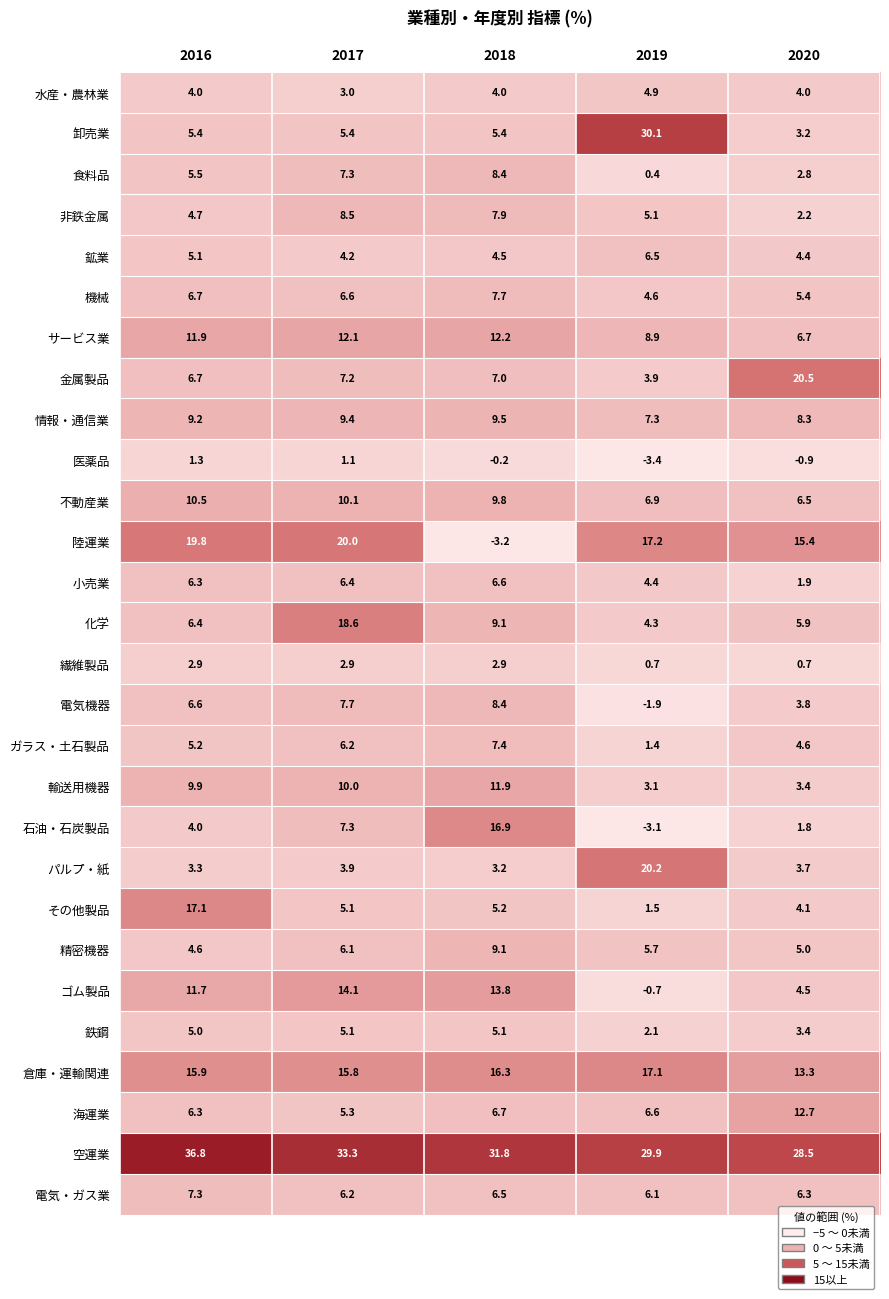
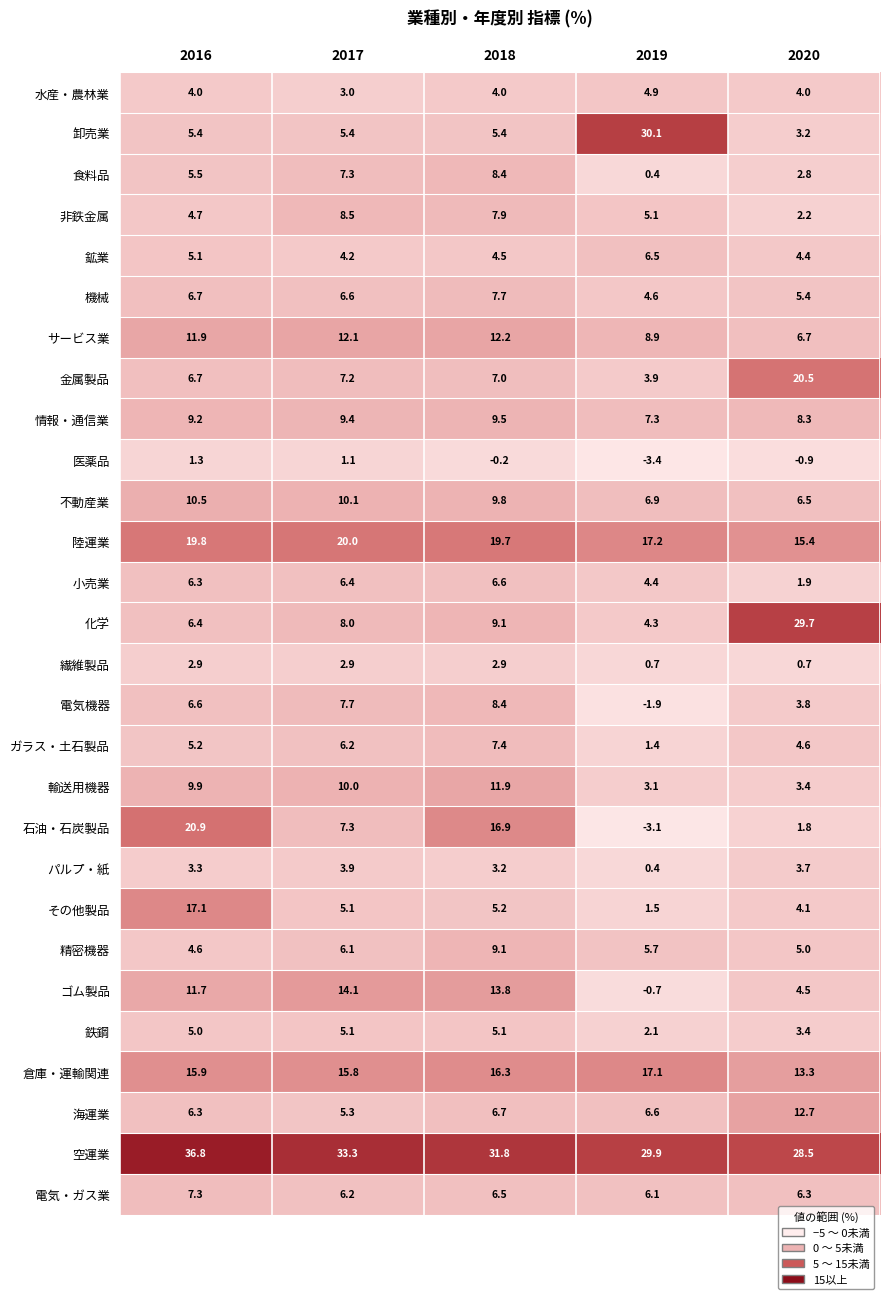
陸運業, 2018: -3.2 -> 19.7
化学, 2017: 18.6 -> 8.0
化学, 2020: 5.9 -> 29.7
石油・石炭製品, 2016: 4.0 -> 20.9
パルプ・紙, 2019: 20.2 -> 0.4
